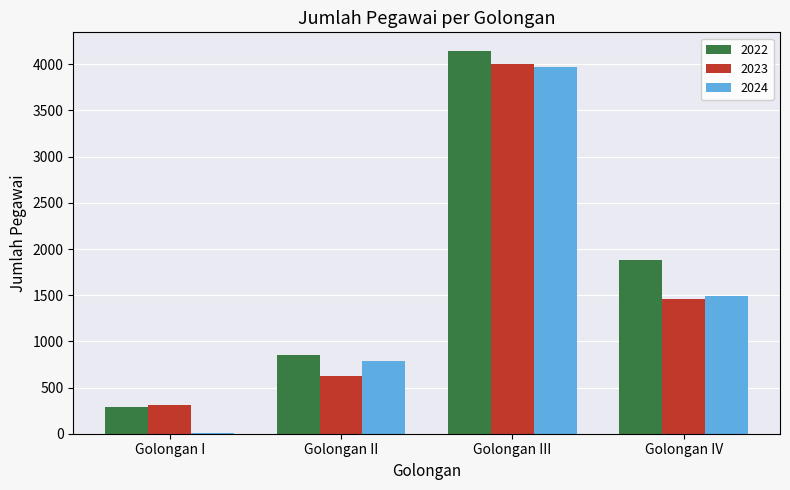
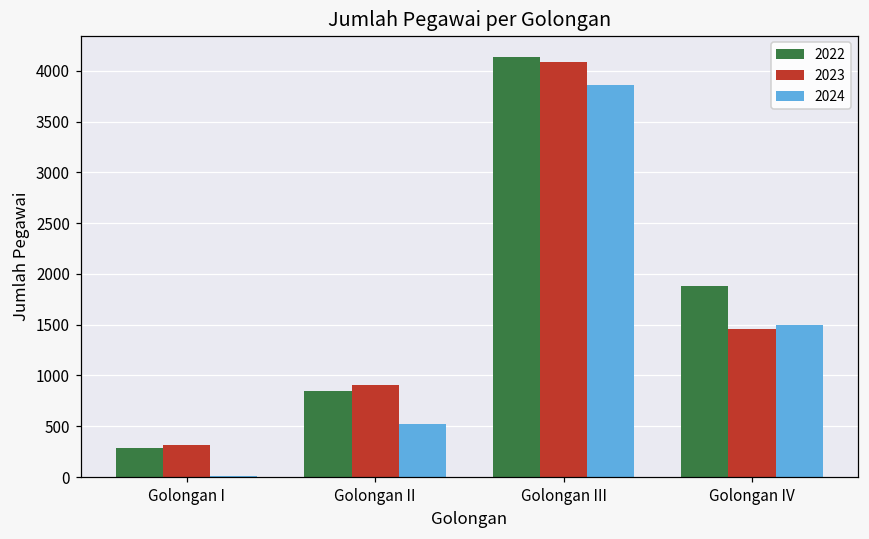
2023, Golongan II: 600 -> 900
2024, Golongan II: 800 -> 500
2023, Golongan III: 4000 -> 4100
2024, Golongan III: 4000 -> 3900
